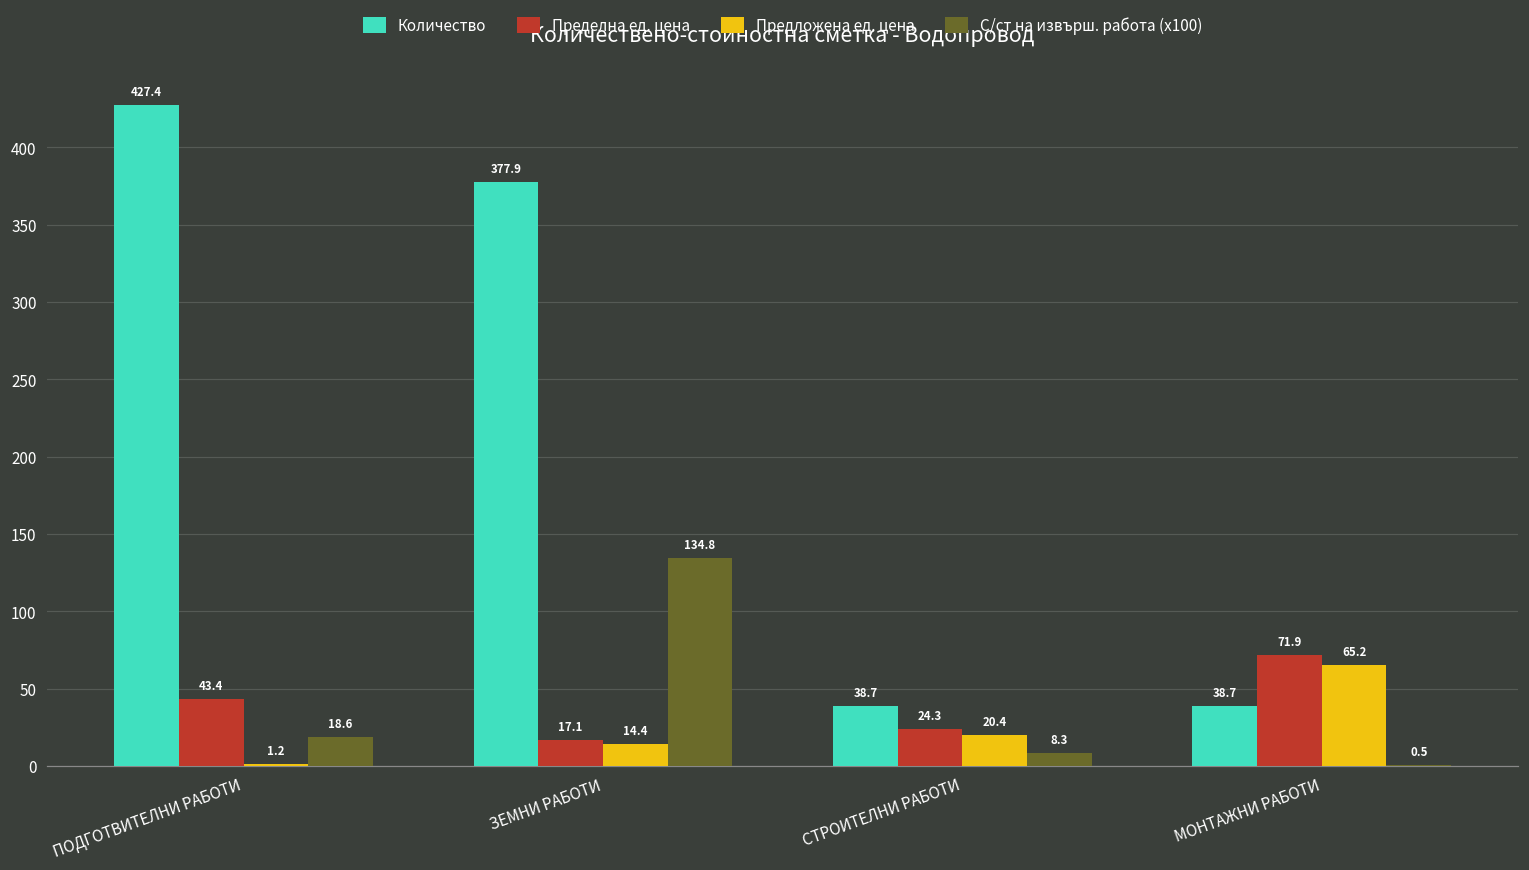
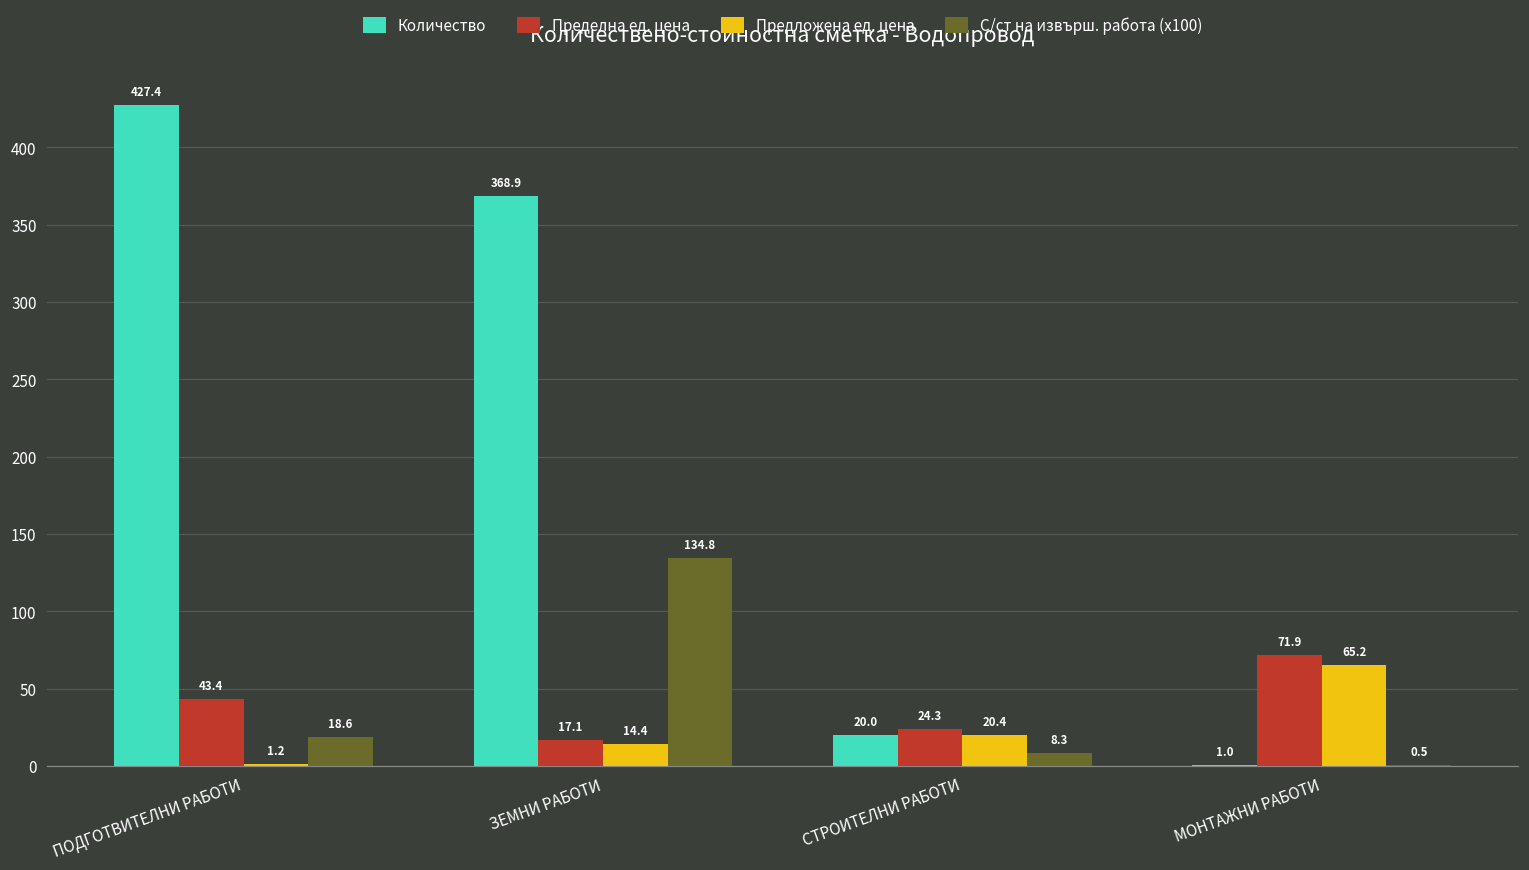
Количество, ЗЕМНИ РАБОТИ: 377.9 -> 368.9
Количество, СТРОИТЕЛНИ РАБОТИ: 38.7 -> 20.0
Количество, МОНТАЖНИ РАБОТИ: 38.7 -> 1.0
